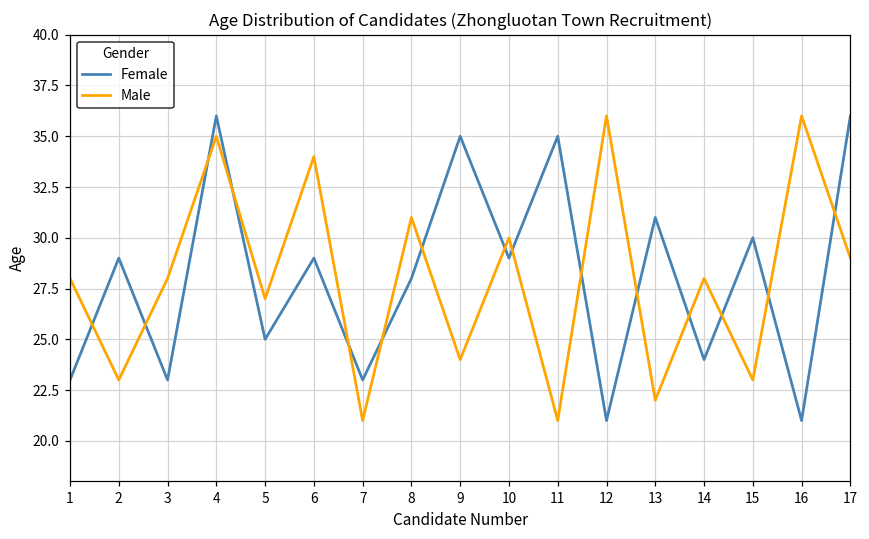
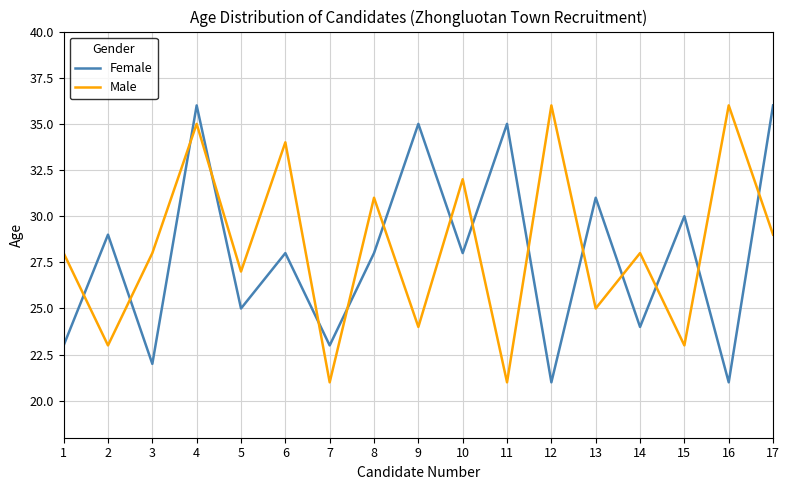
Female, 3: 23 -> 22
Female, 6: 29 -> 28
Female, 10: 29 -> 28
Male, 10: 30 -> 32
Male, 13: 22 -> 25
